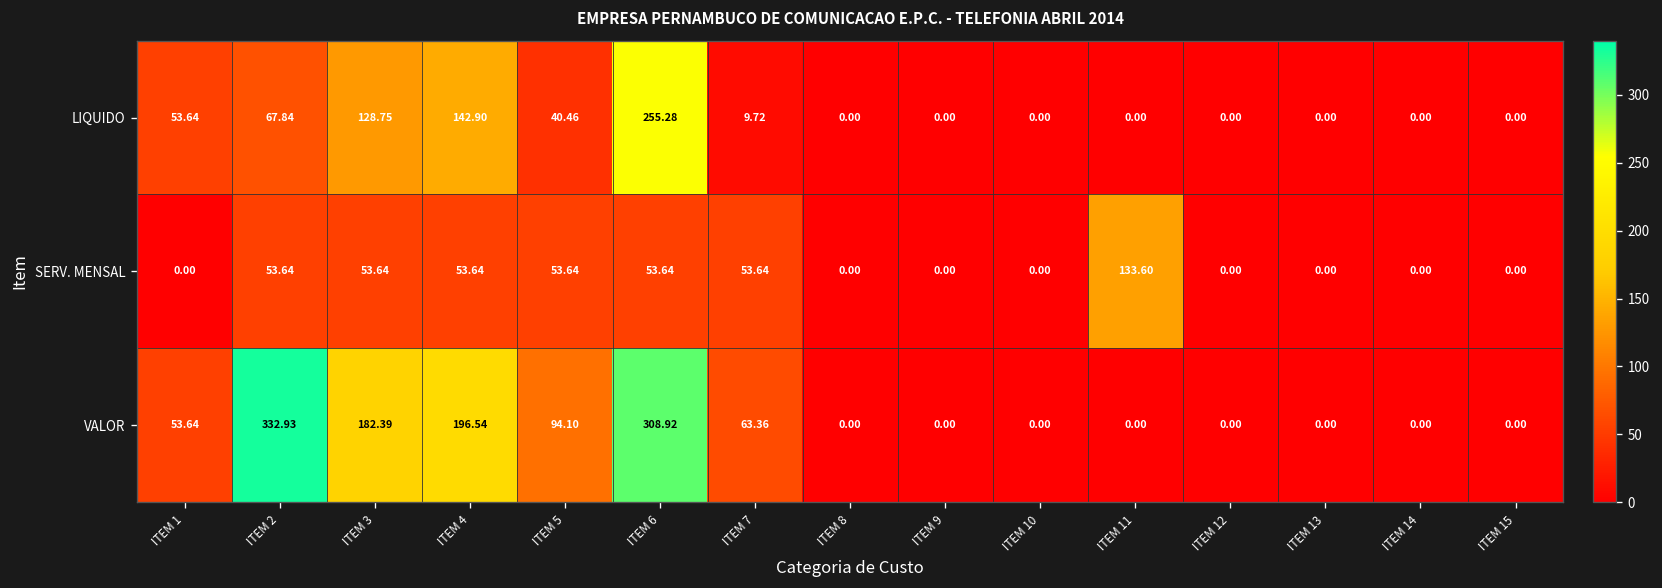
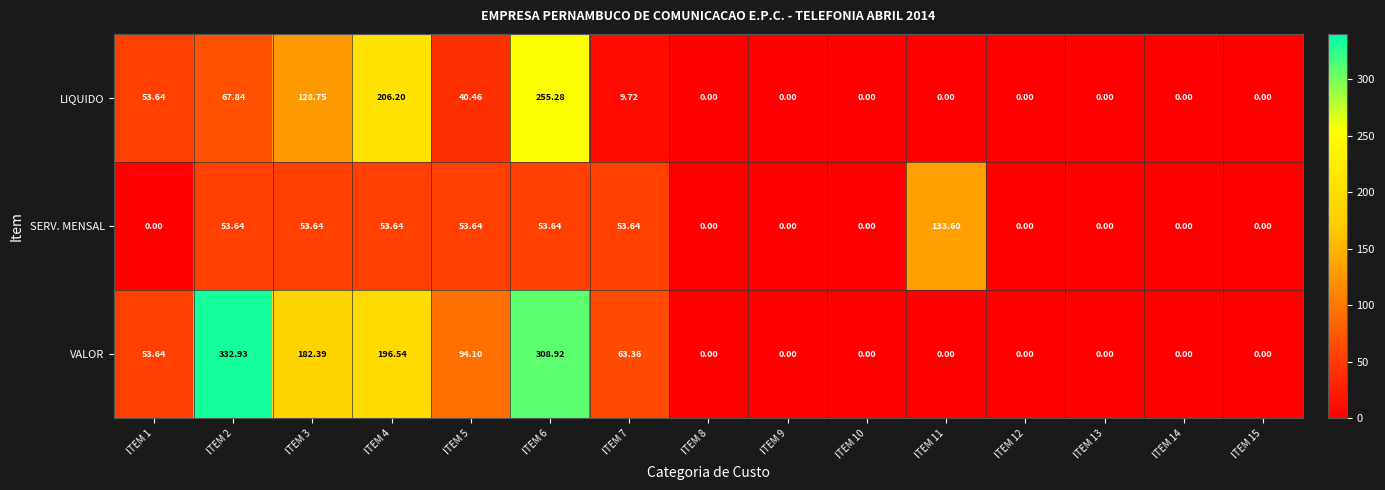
LIQUIDO, ITEM 4: 142.90 -> 206.20
